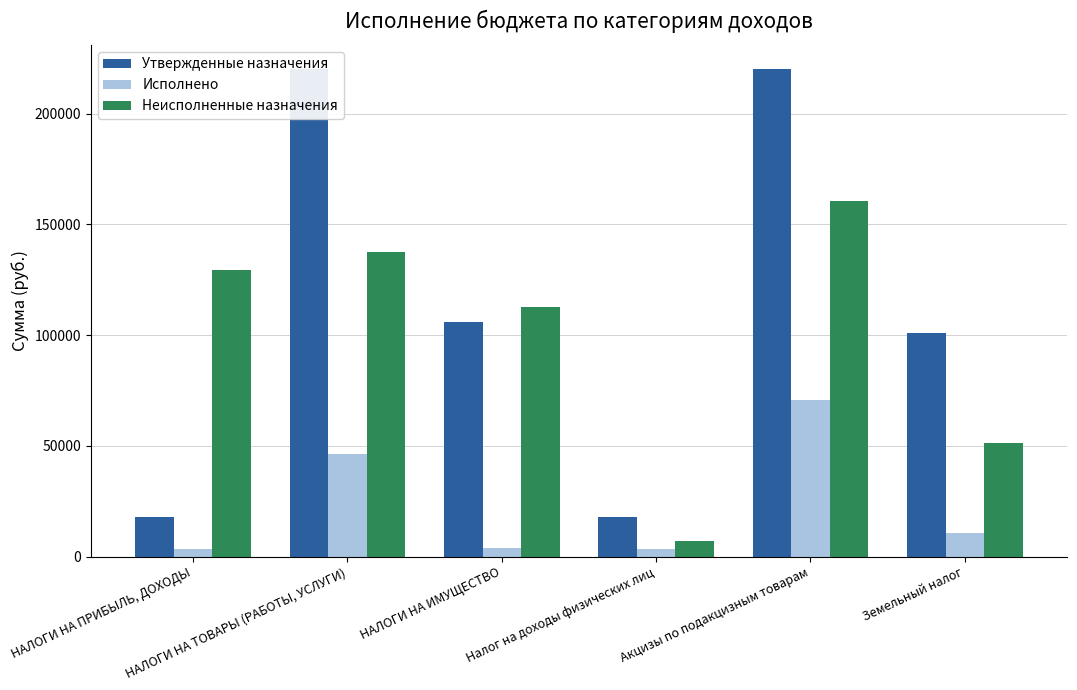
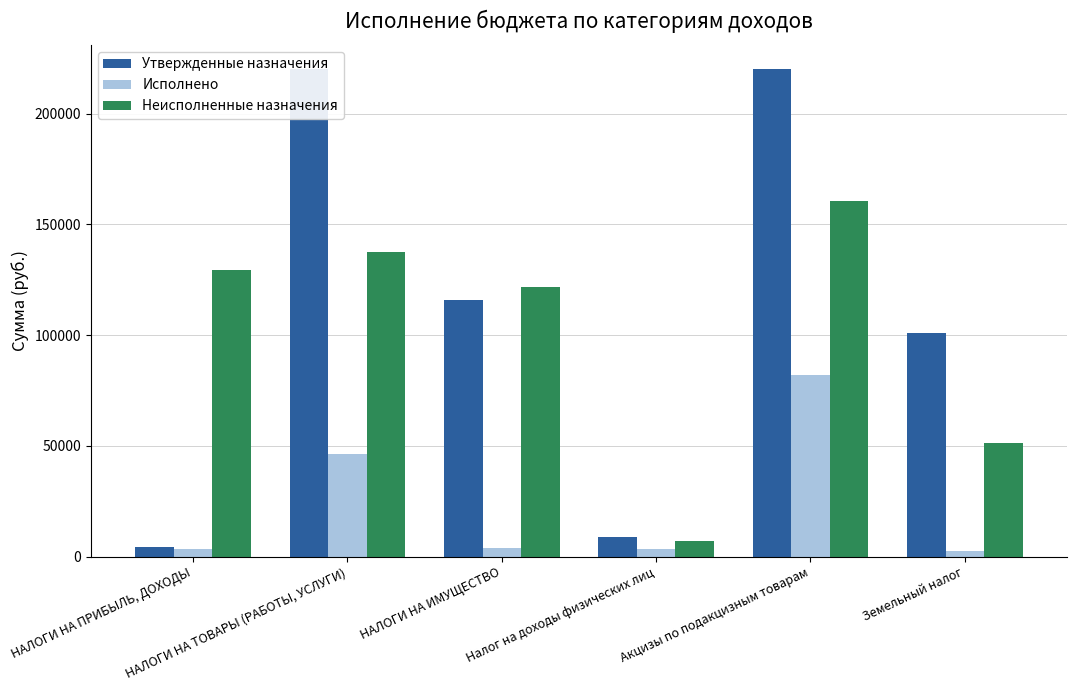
Утвержденные назначения, НАЛОГИ НА ПРИБЫЛЬ, ДОХОДЫ: 18000 -> 4000
Утвержденные назначения, НАЛОГИ НА ИМУЩЕСТВО: 106000 -> 116000
Неисполненные назначения, НАЛОГИ НА ИМУЩЕСТВО: 113000 -> 122000
Утвержденные назначения, Налог на доходы физических лиц: 18000 -> 9000
Исполнено, Акцизы по подакцизным товарам: 71000 -> 82000
Исполнено, Земельный налог: 10000 -> 3000
